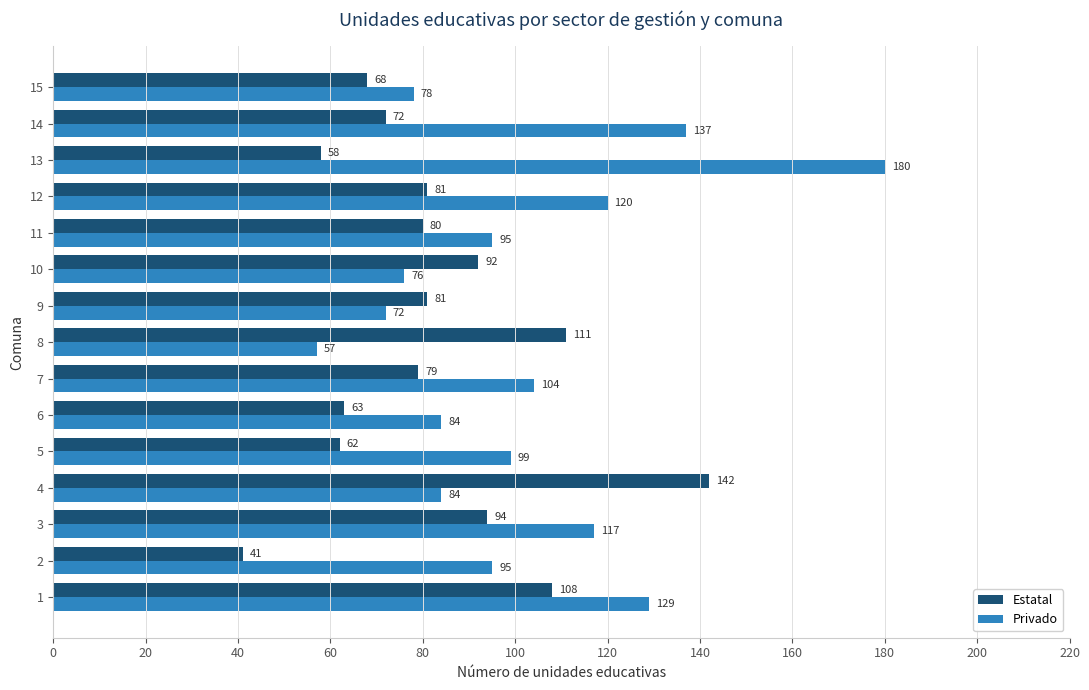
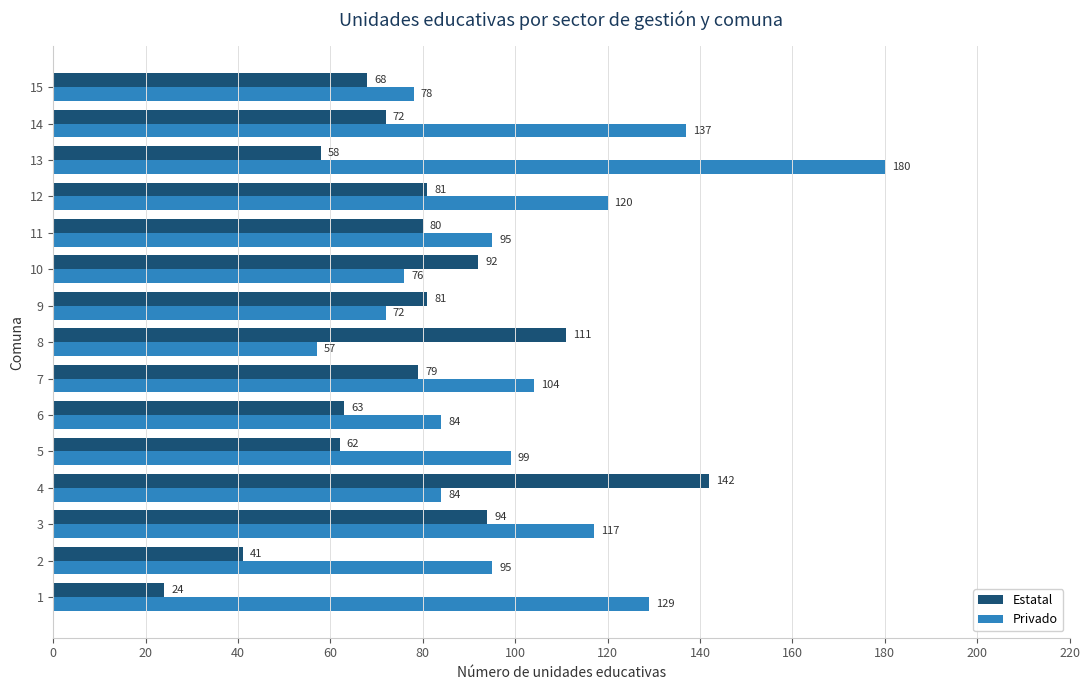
Estatal, 1: 108 -> 24
